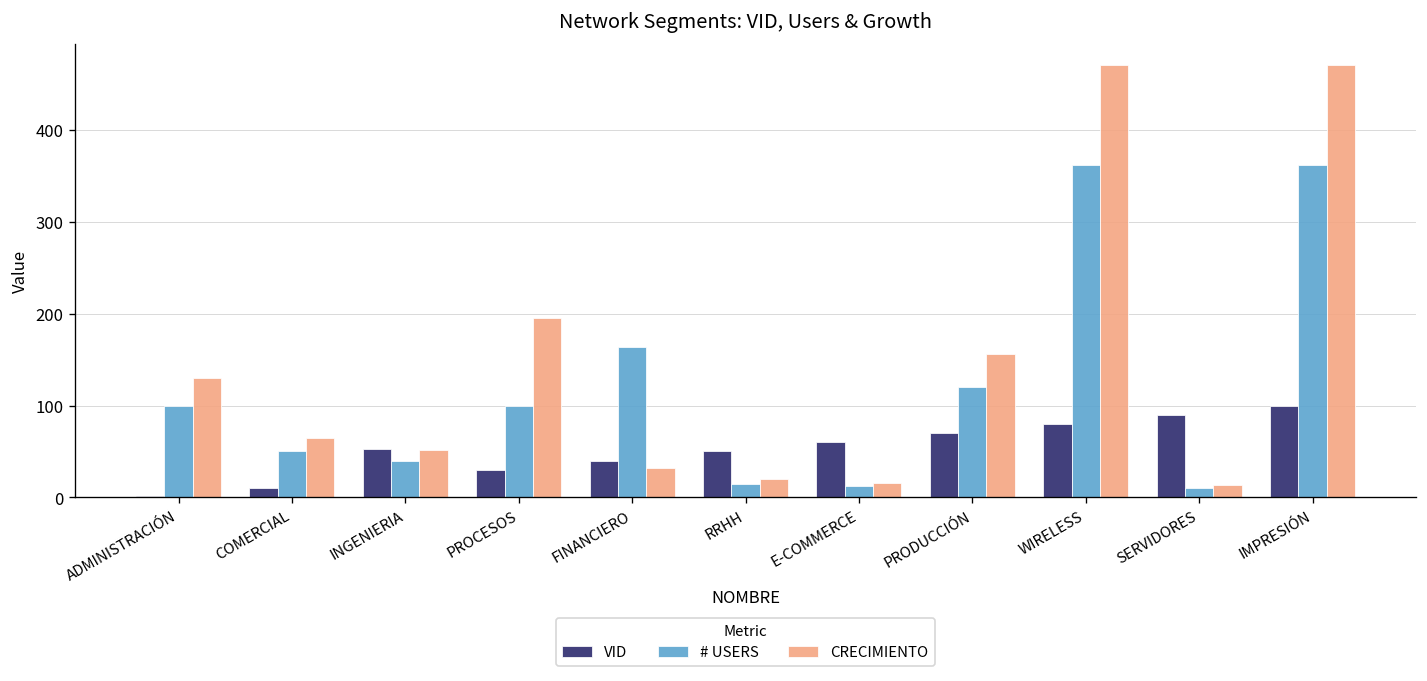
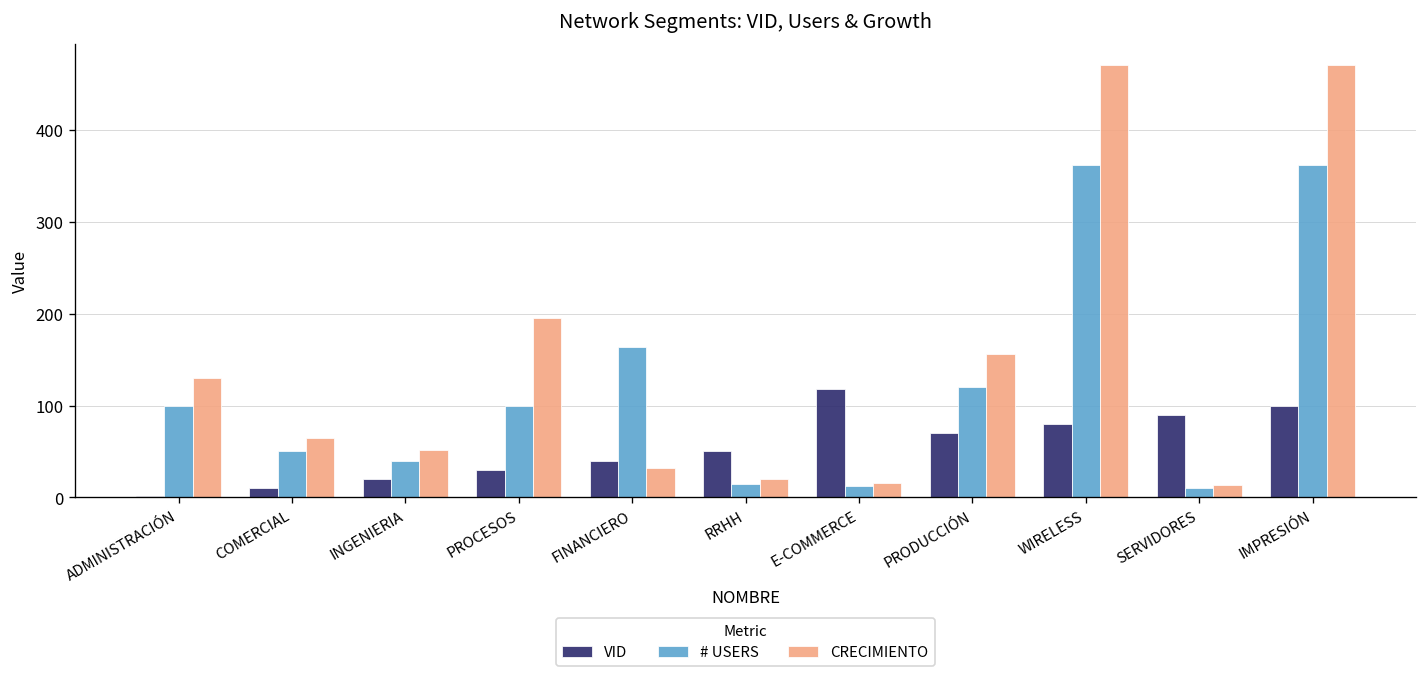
VID, INGENIERIA: 50 -> 20
VID, E-COMMERCE: 60 -> 120
